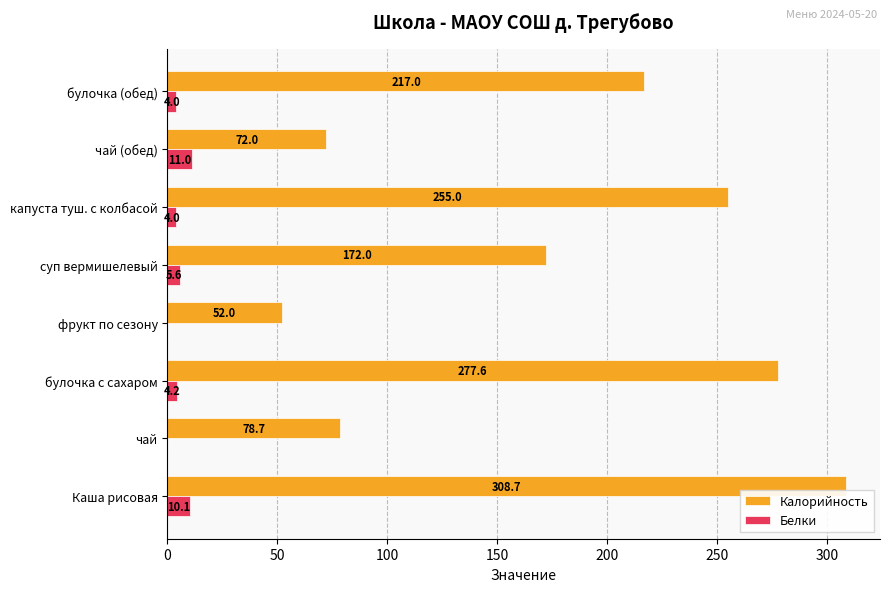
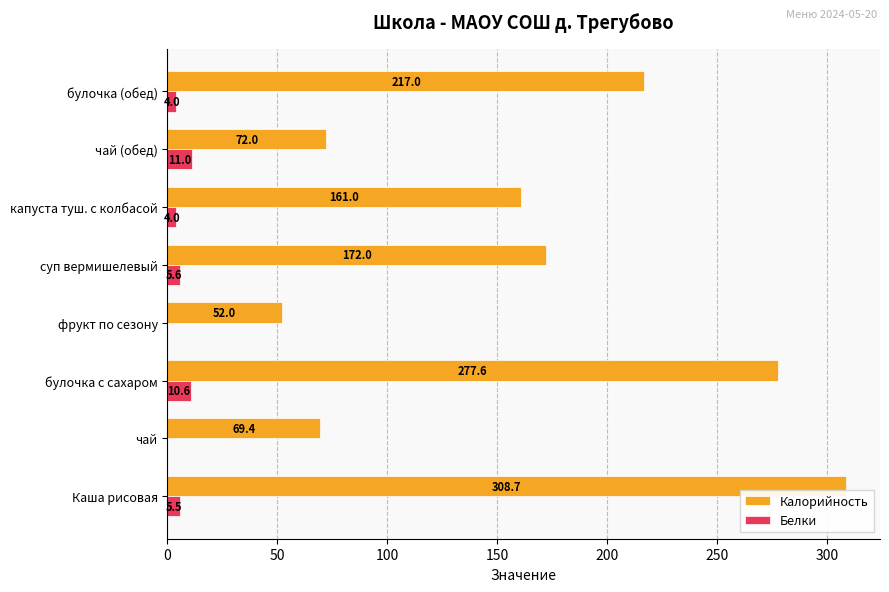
Калорийность, капуста туш. с колбасой: 255.0 -> 161.0
Белки, булочка с сахаром: 4.2 -> 10.6
Калорийность, чай: 78.7 -> 69.4
Белки, Каша рисовая: 10.1 -> 5.5
